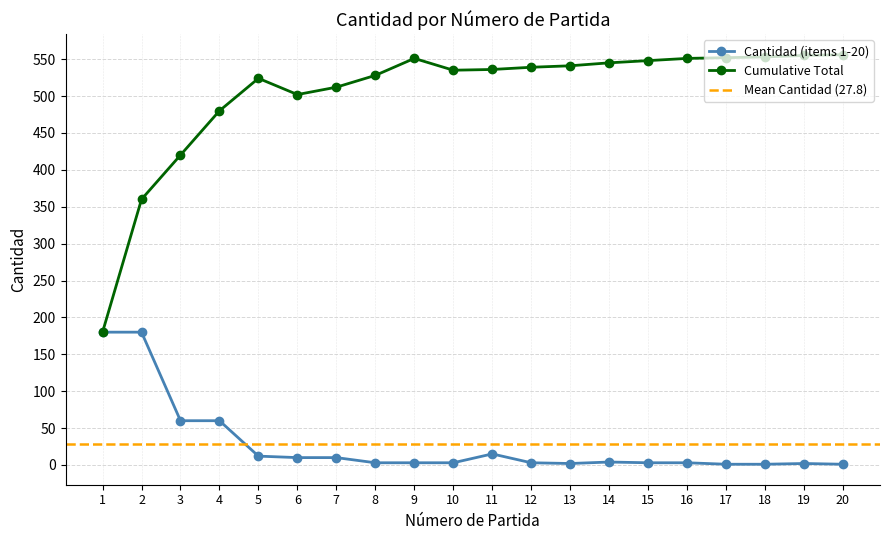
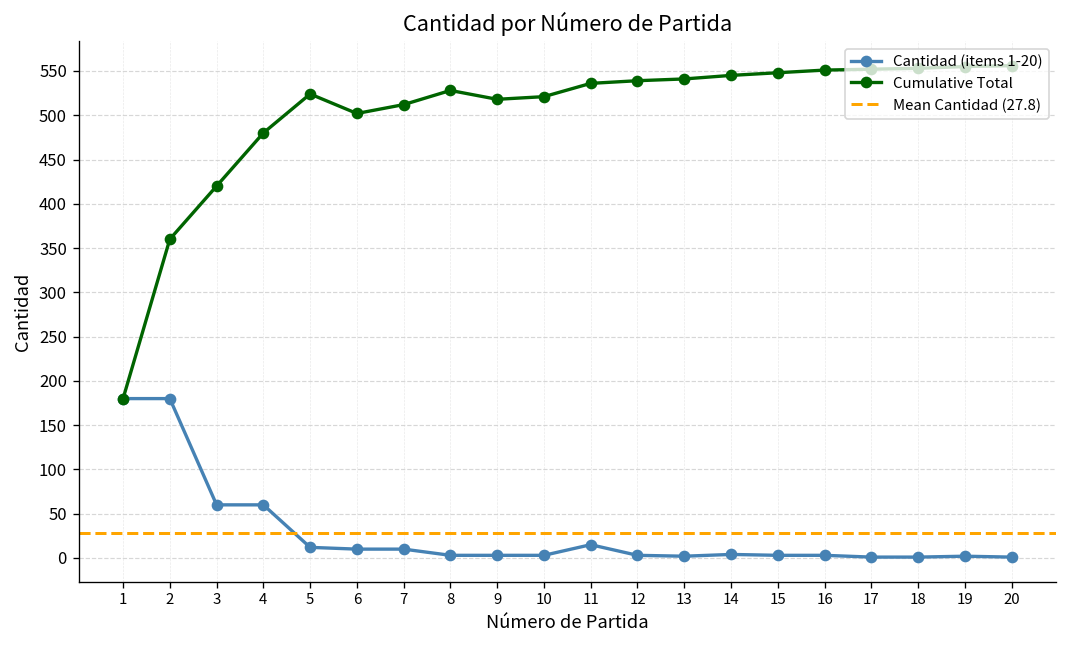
Cumulative Total, 9: 550 -> 520
Cumulative Total, 10: 540 -> 520
